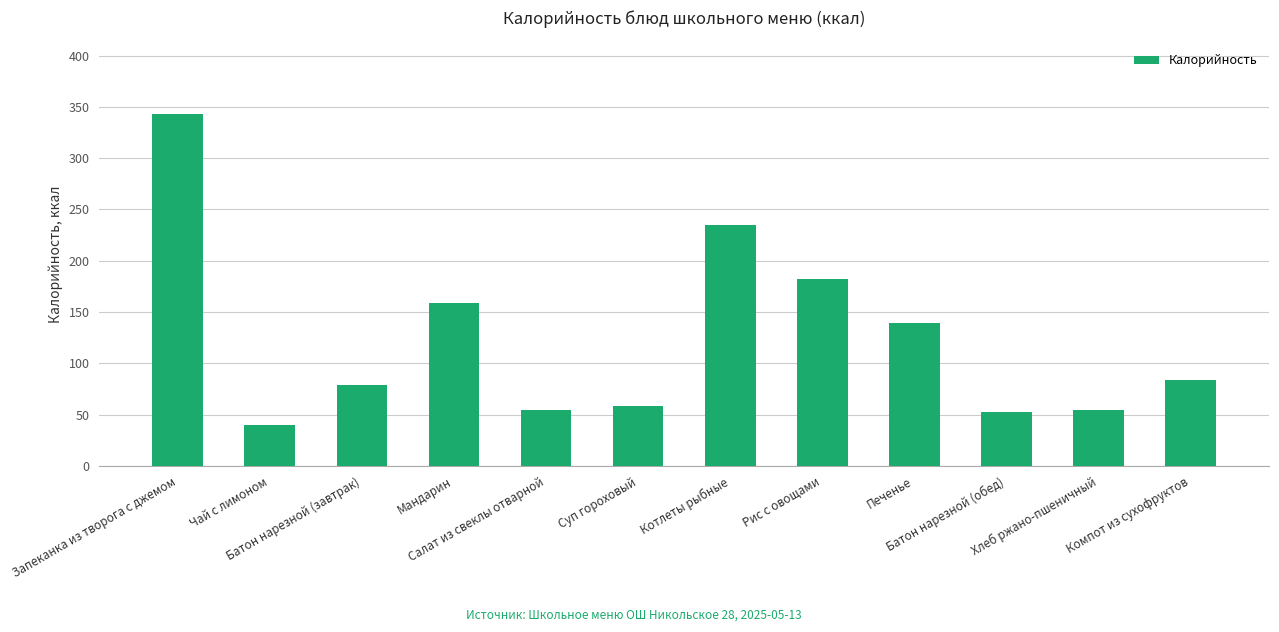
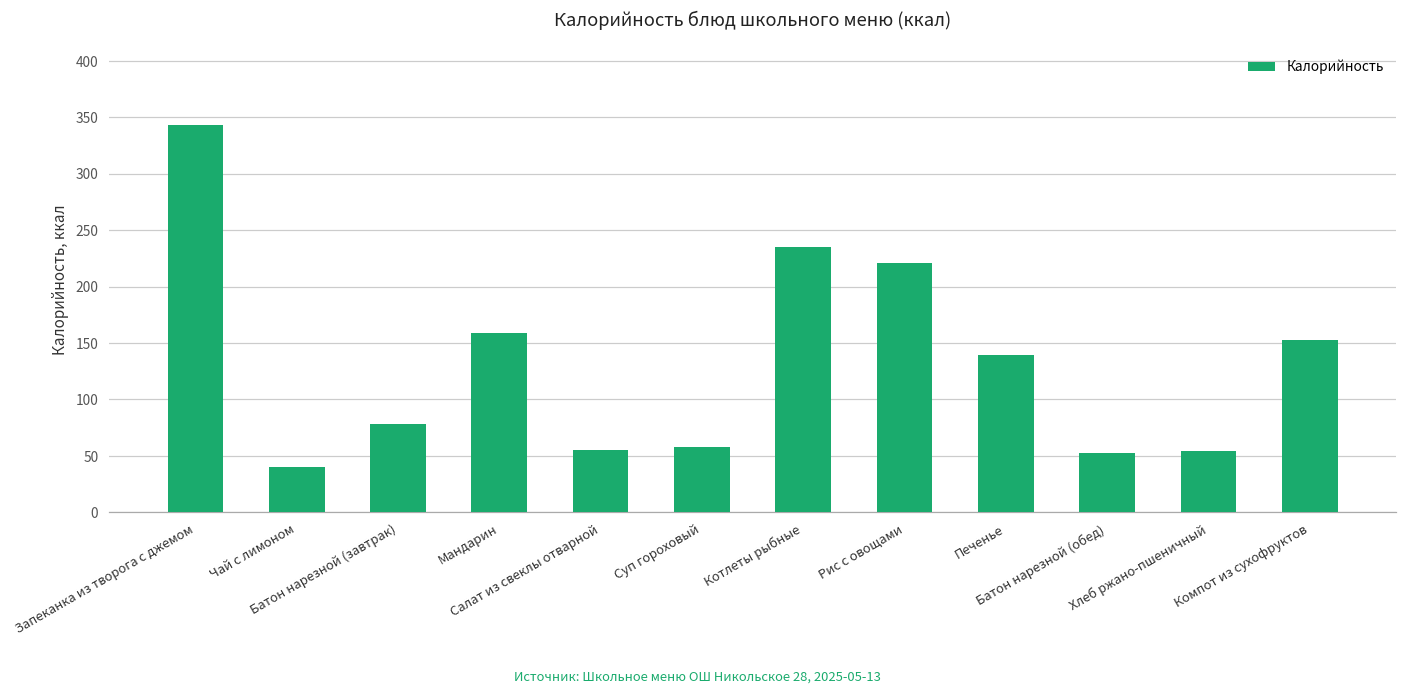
Рис с овощами: 182 -> 221
Компот из сухофруктов: 84 -> 153
